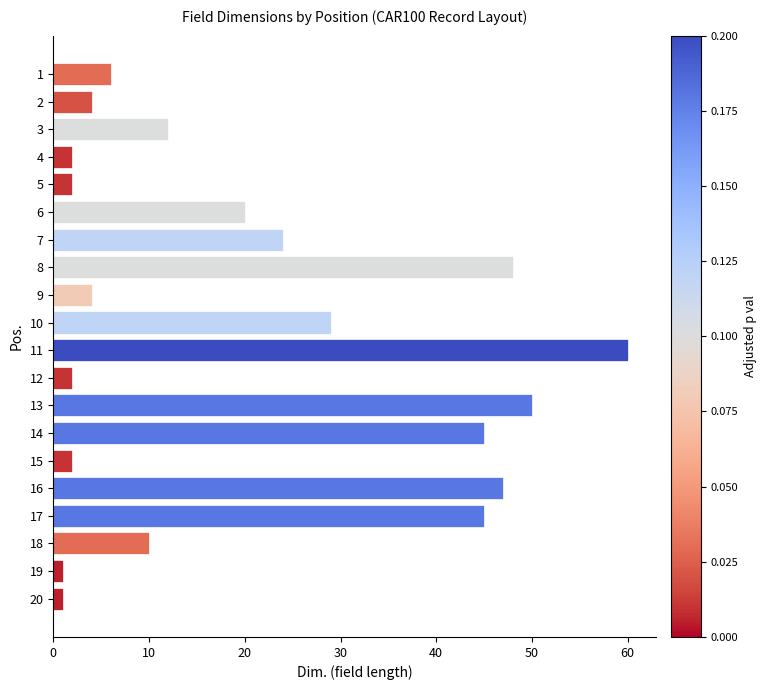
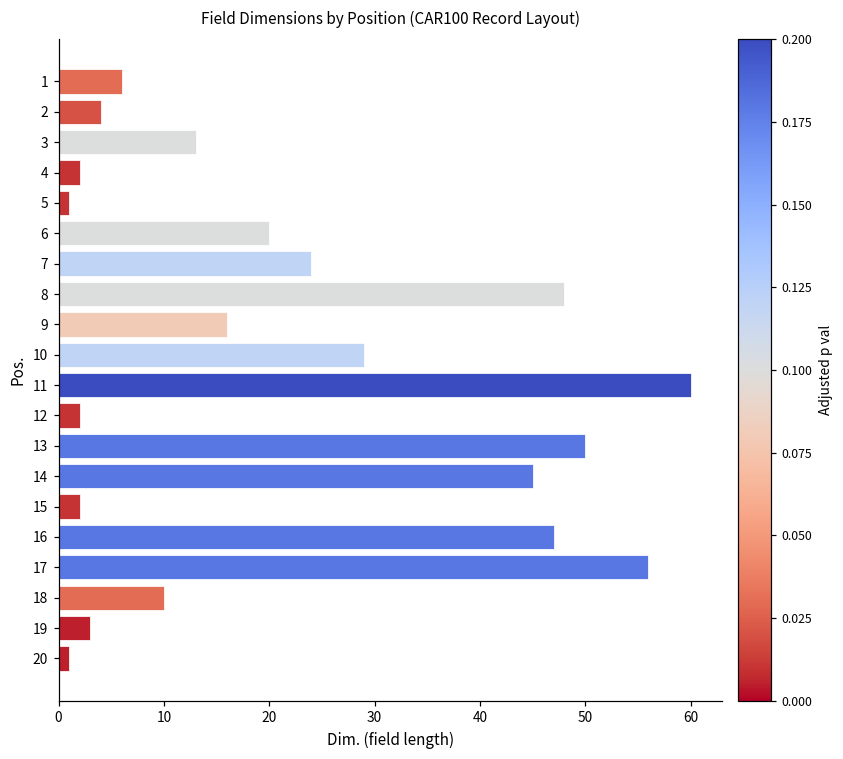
3: 12 -> 13
5: 2 -> 1
9: 4 -> 16
17: 45 -> 56
19: 1 -> 3
